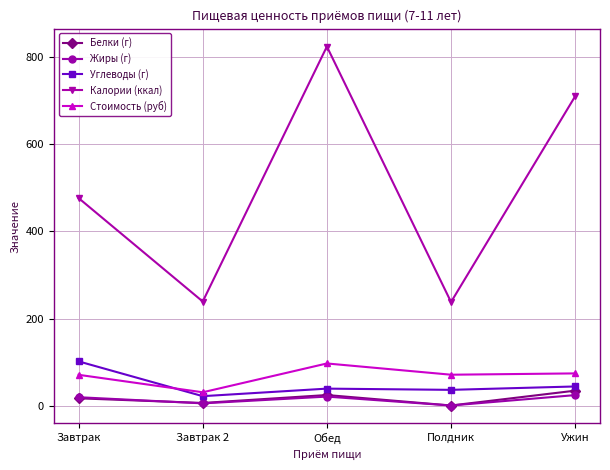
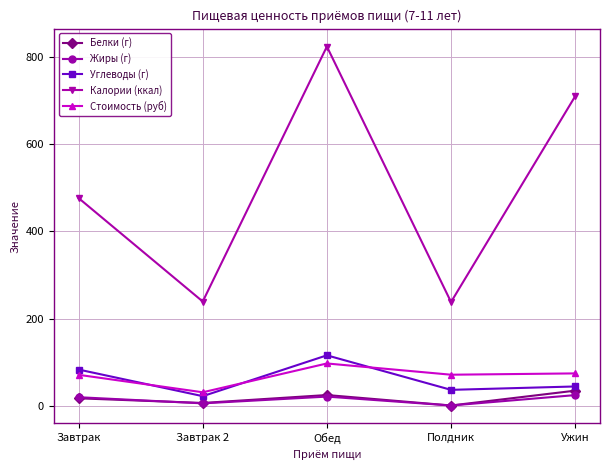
Углеводы (г), Завтрак: 100 -> 80
Углеводы (г), Обед: 40 -> 120
